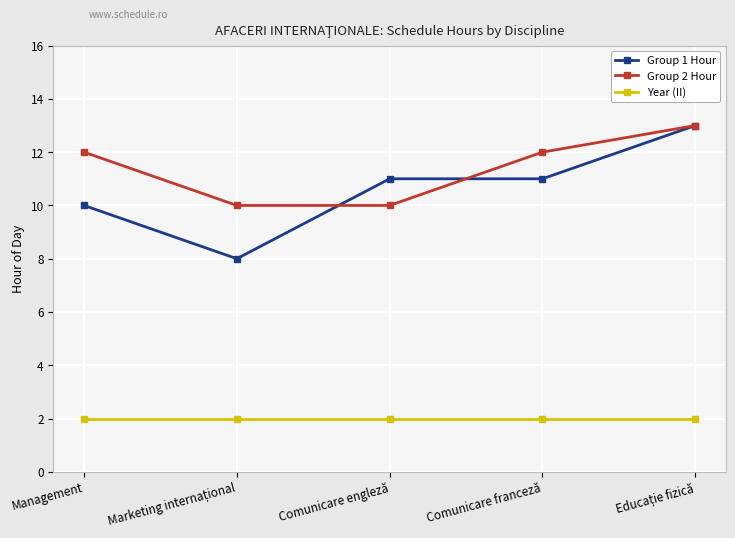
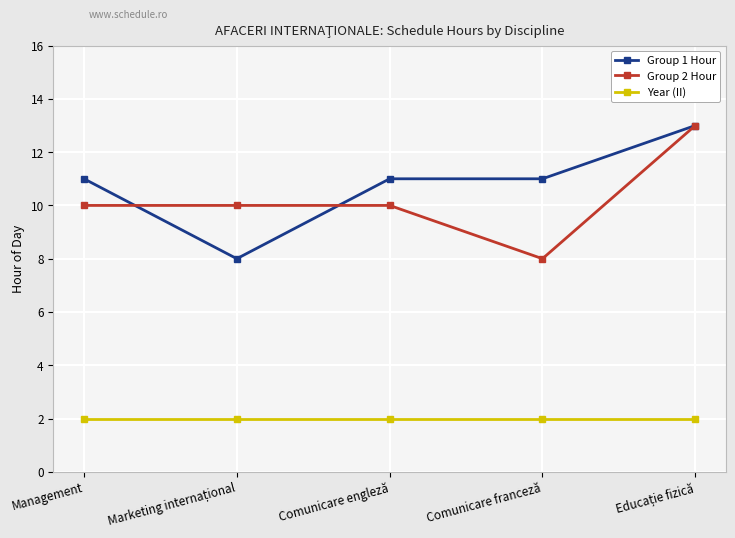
Group 1 Hour, Management: 10 -> 11
Group 2 Hour, Management: 12 -> 10
Group 2 Hour, Comunicare franceză: 12 -> 8
